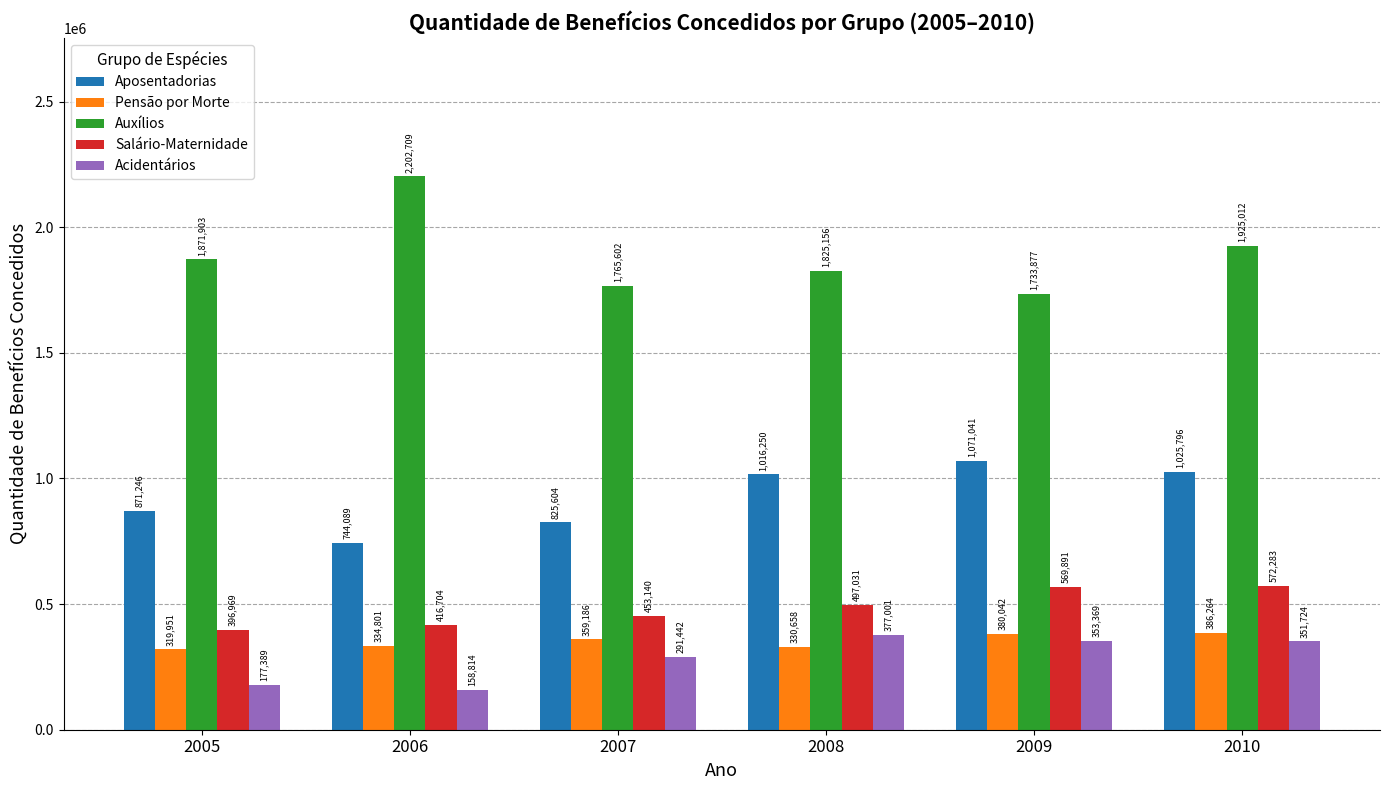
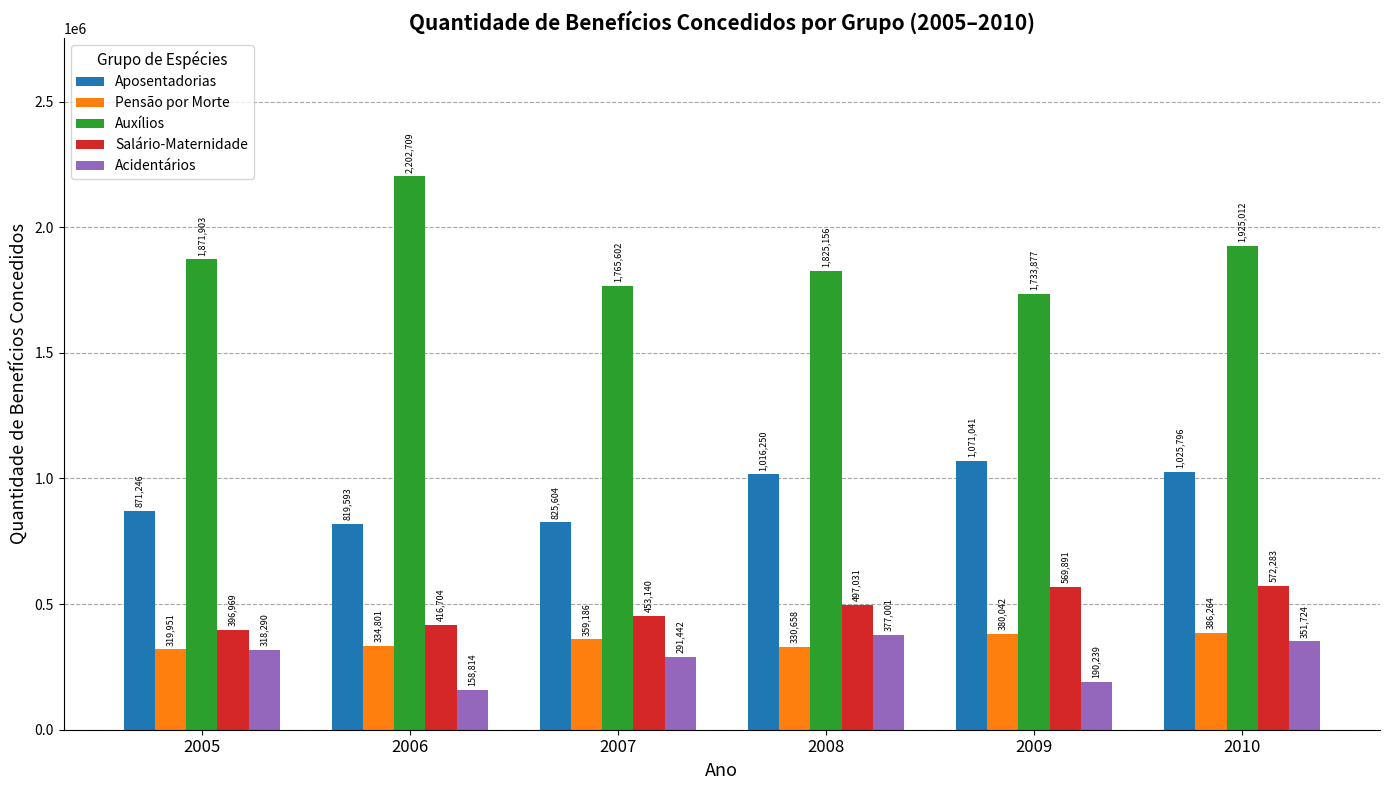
Acidentários, 2005: 177,389 -> 318,290
Aposentadorias, 2006: 744,089 -> 819,593
Acidentários, 2009: 353,369 -> 190,239
